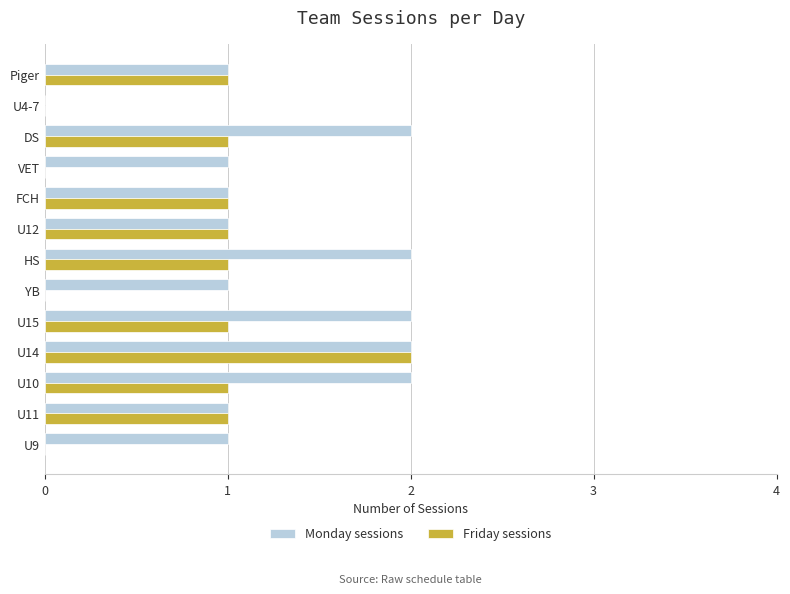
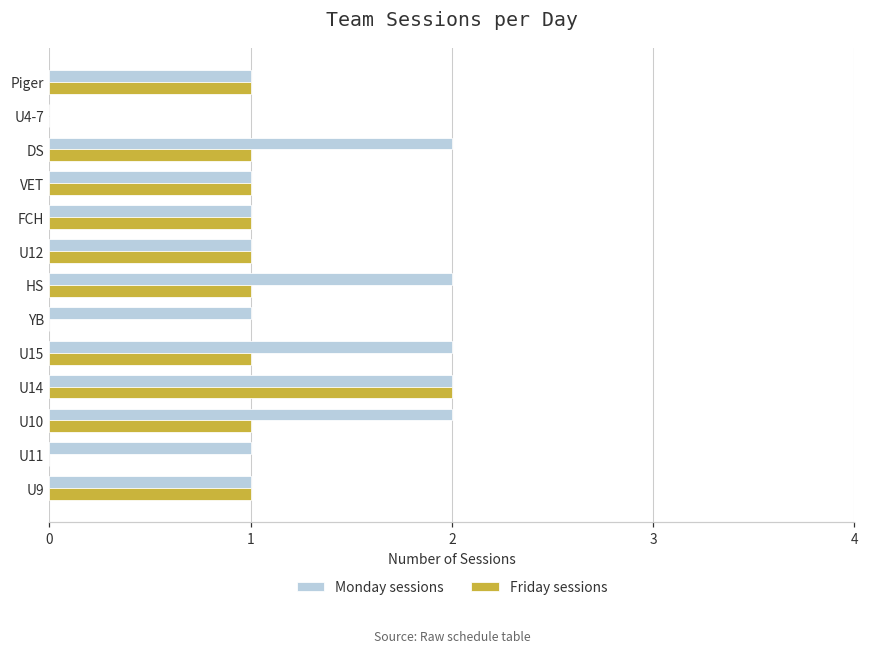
Friday sessions, VET: 0 -> 1
Friday sessions, U11: 1 -> 0
Friday sessions, U9: 0 -> 1
